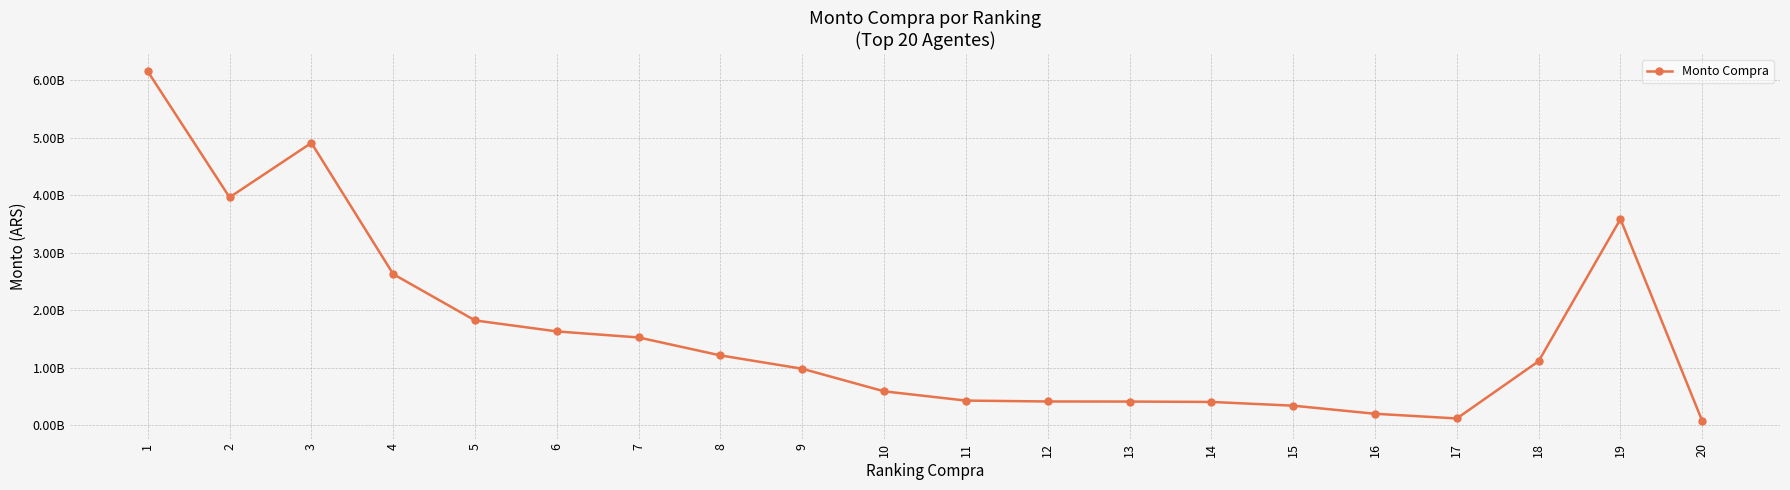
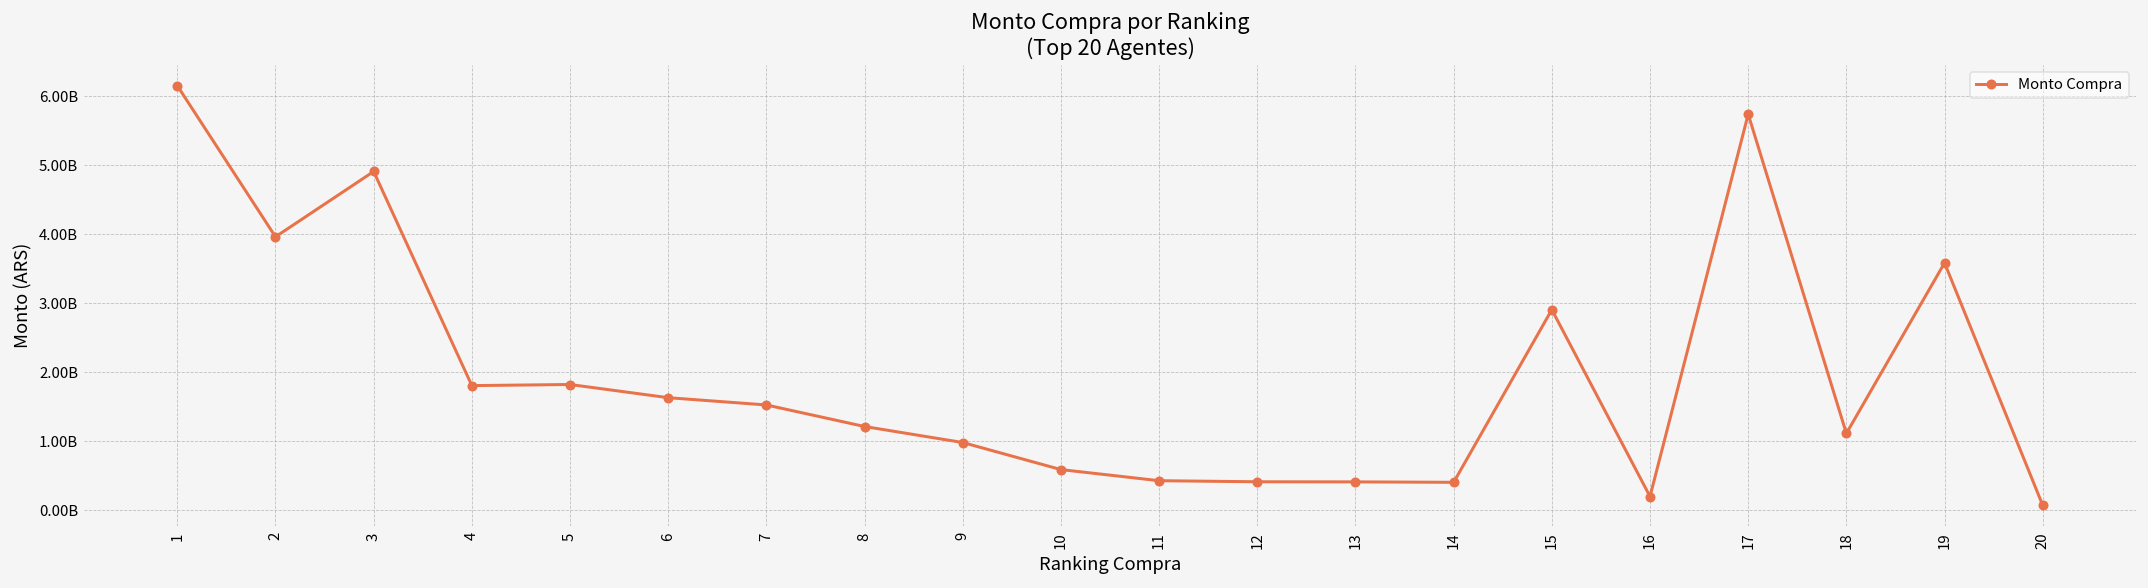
4: 2600000000 -> 1800000000
15: 300000000 -> 2900000000
17: 100000000 -> 5700000000
